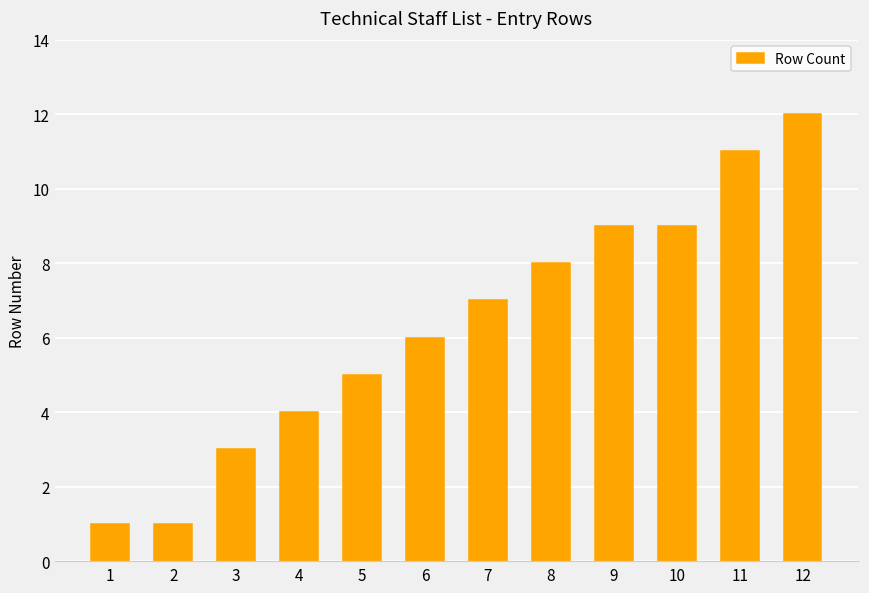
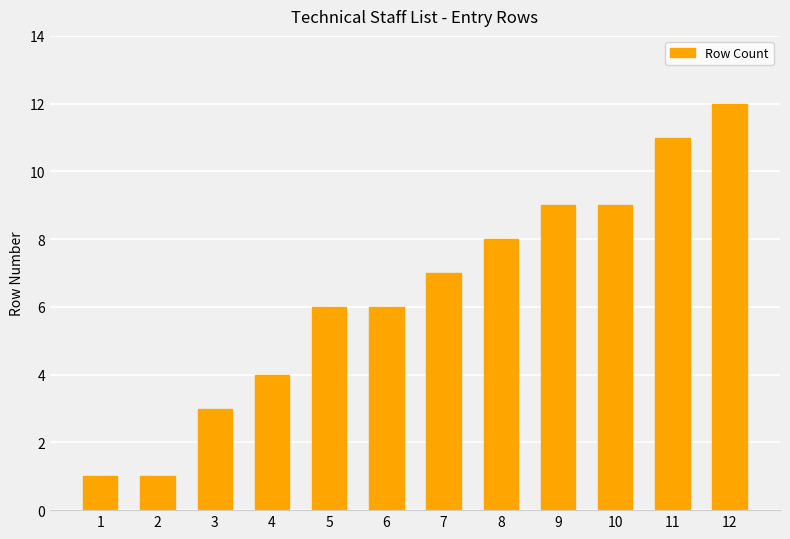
5: 5 -> 6
